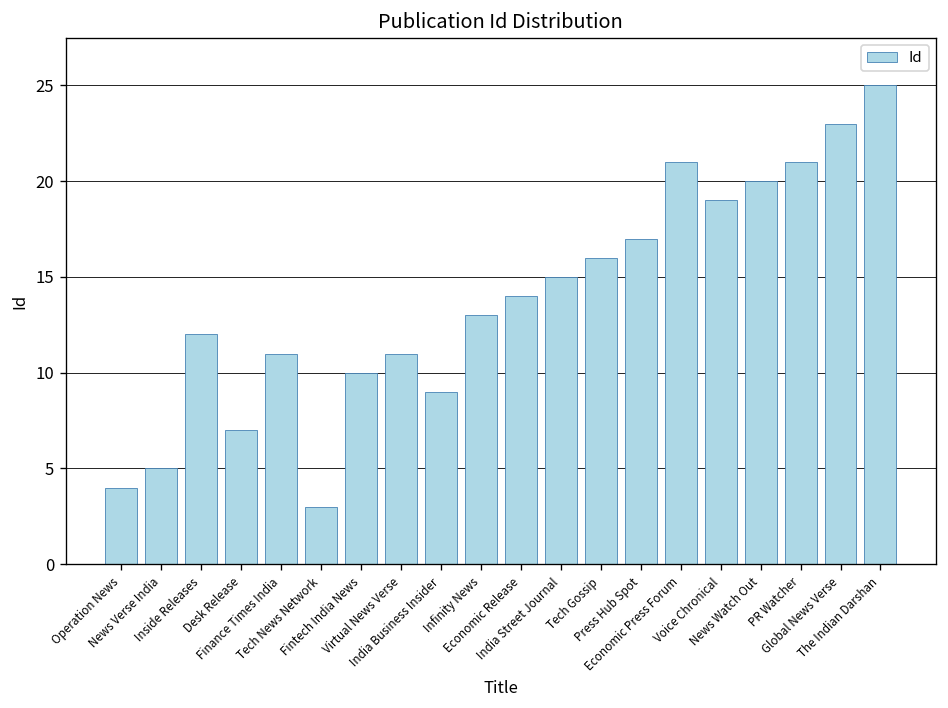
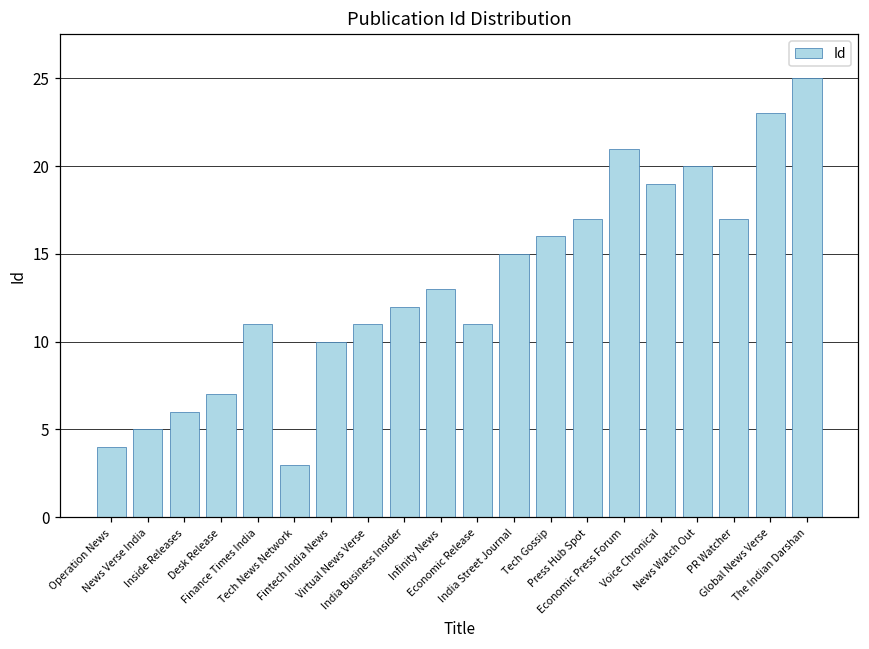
Inside Releases: 12 -> 6
India Business Insider: 9 -> 12
Economic Release: 14 -> 11
PR Watcher: 21 -> 17
